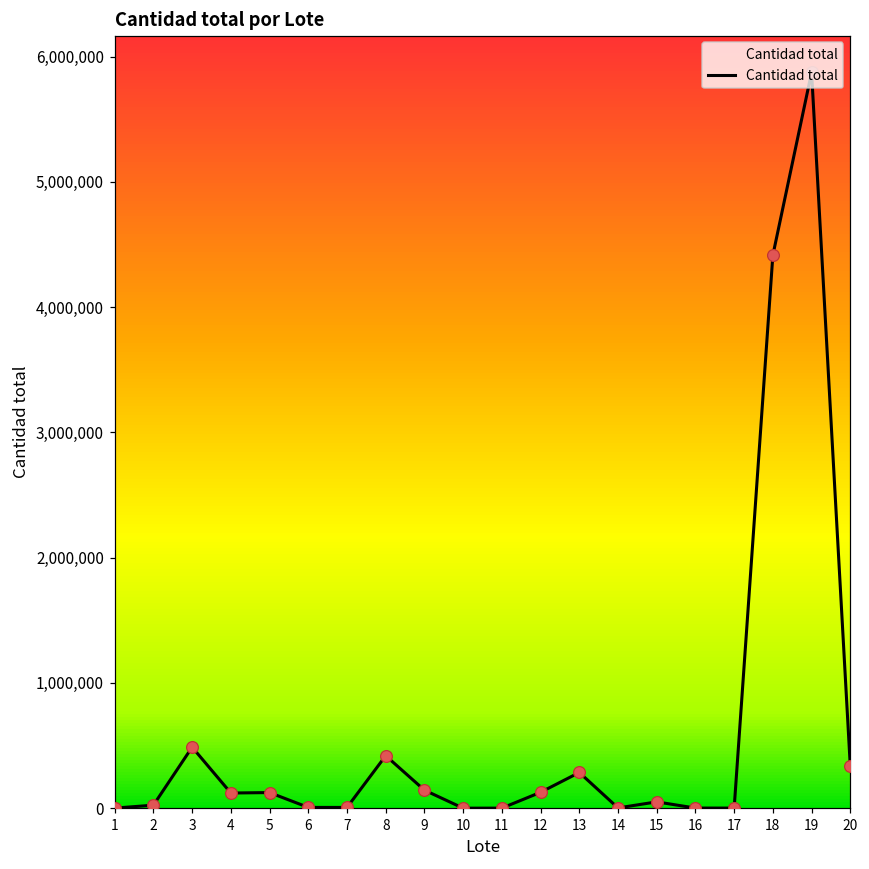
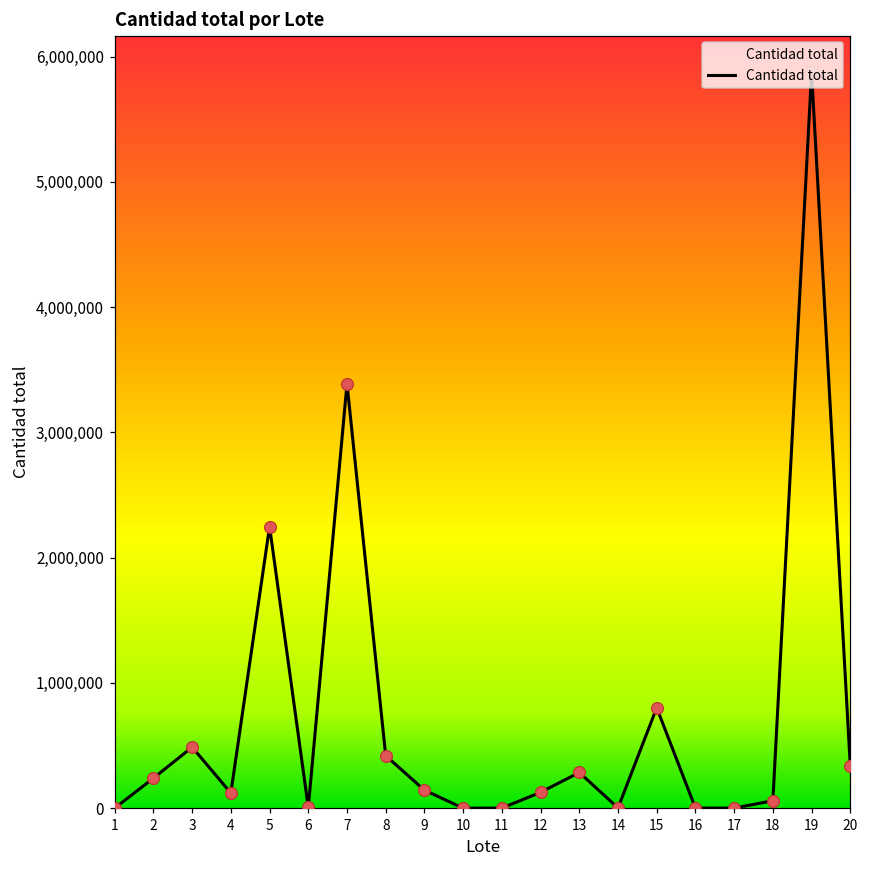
2: 20,000 -> 240,000
5: 120,000 -> 2,250,000
7: 10,000 -> 3,390,000
15: 50,000 -> 800,000
18: 4,420,000 -> 60,000
